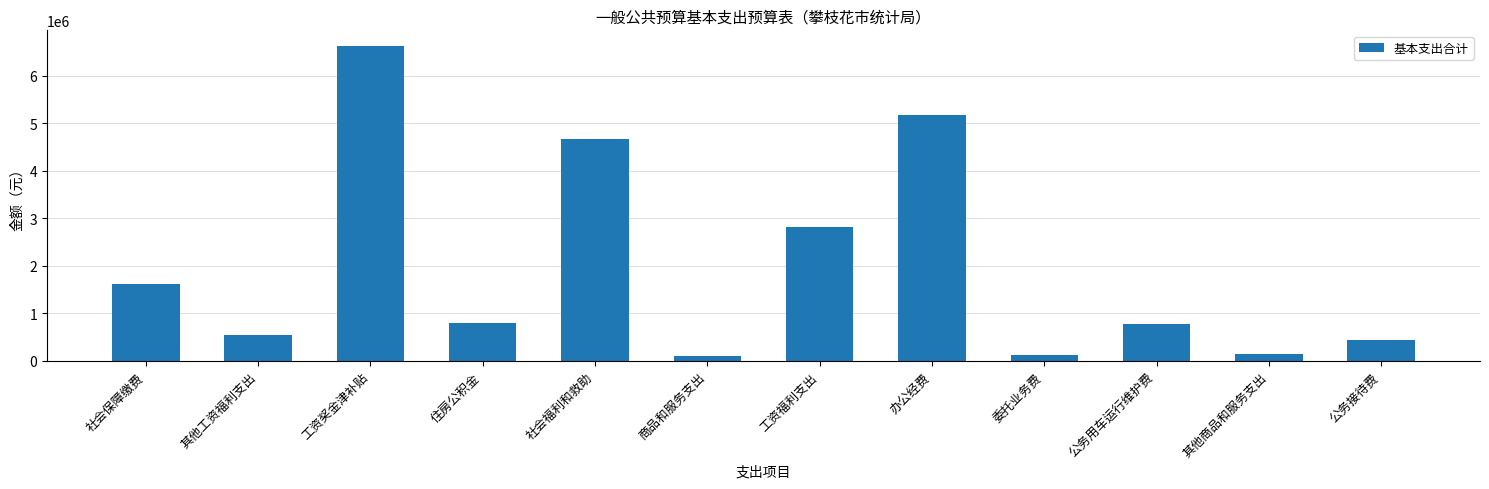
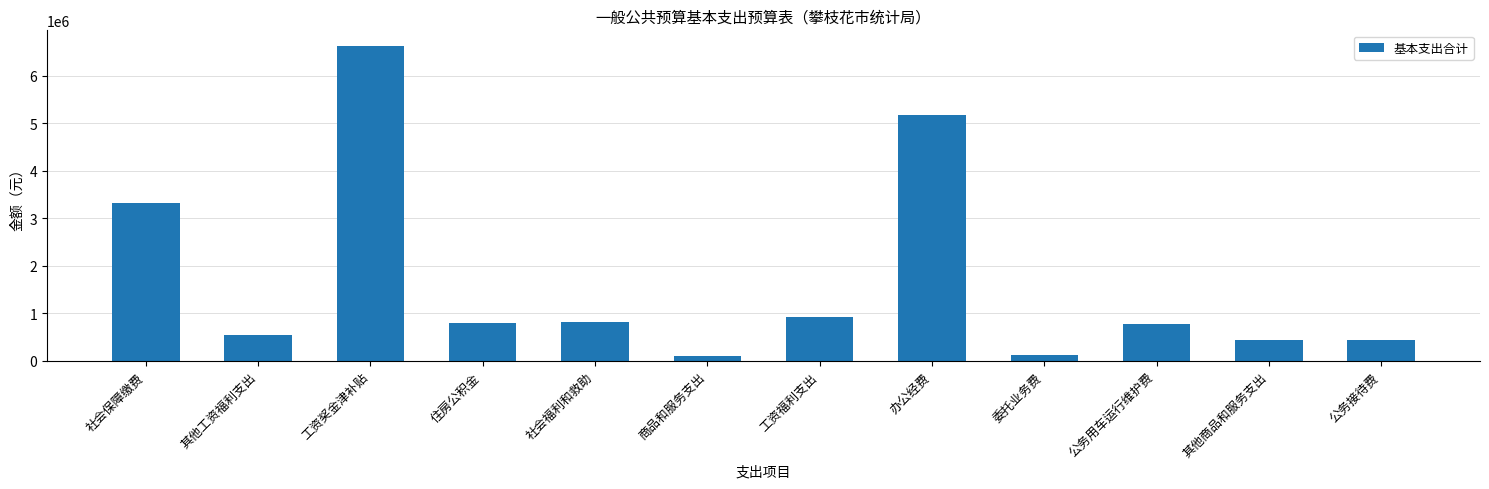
社会保障缴费: 1600000 -> 3300000
社会福利和救助: 4700000 -> 800000
工资福利支出: 2800000 -> 900000
其他商品和服务支出: 100000 -> 400000
